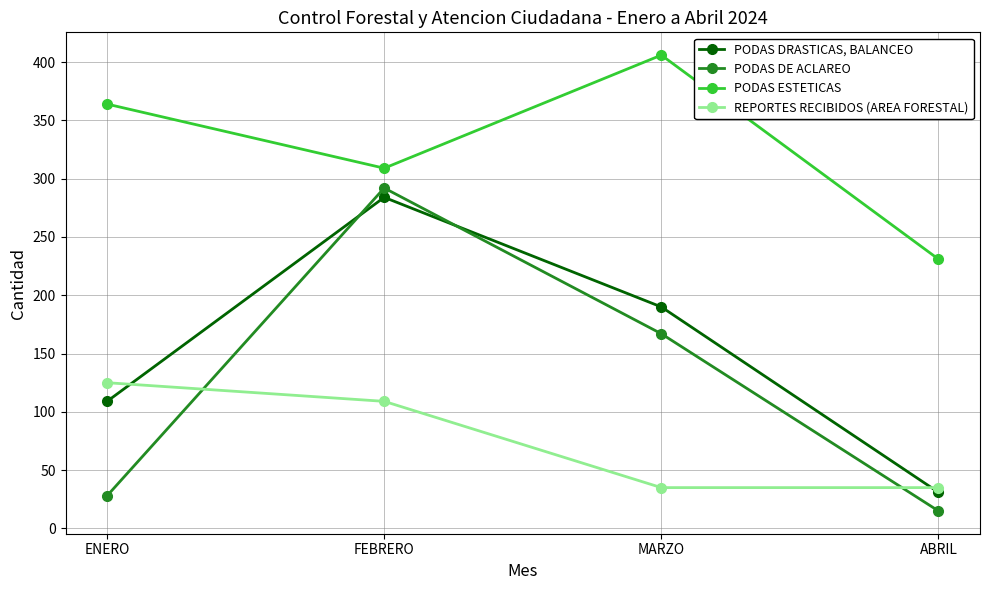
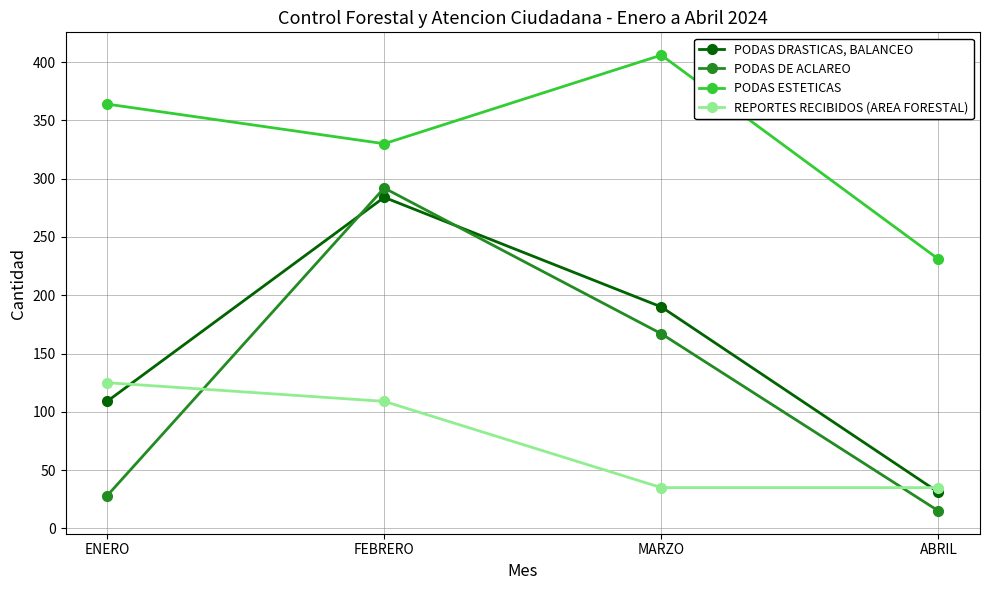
PODAS ESTETICAS, FEBRERO: 309 -> 330
